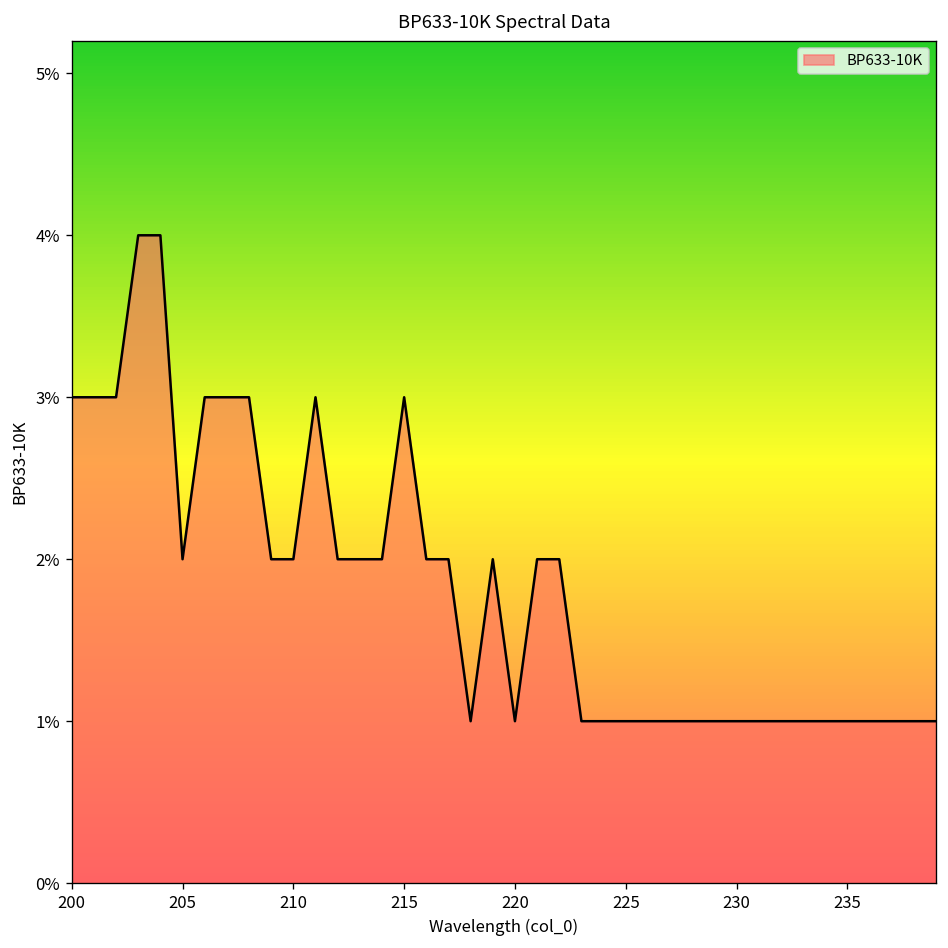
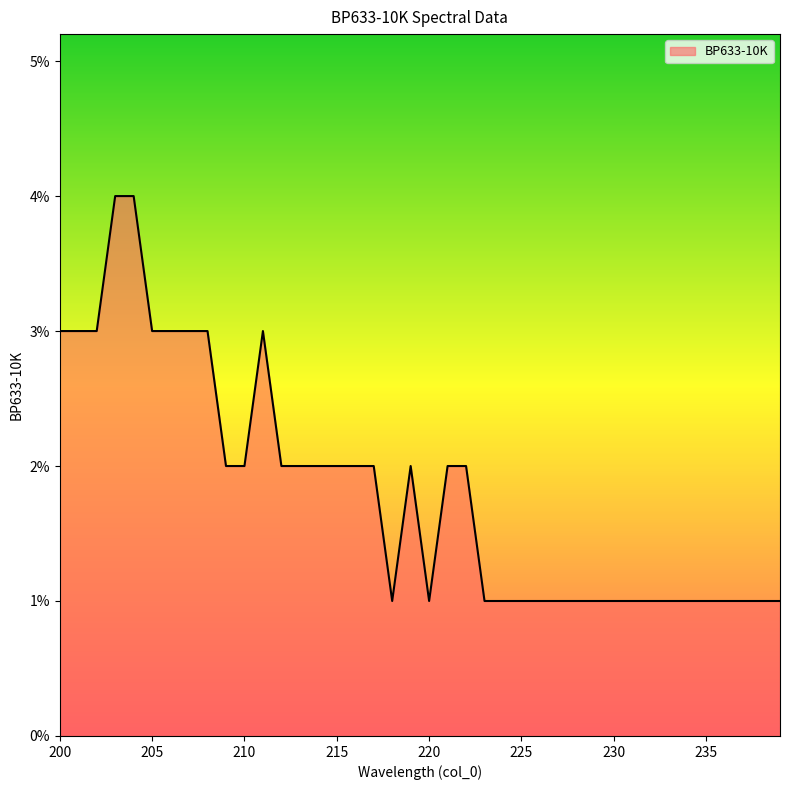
205: 2.00% -> 3.00%
215: 3.00% -> 2.00%
